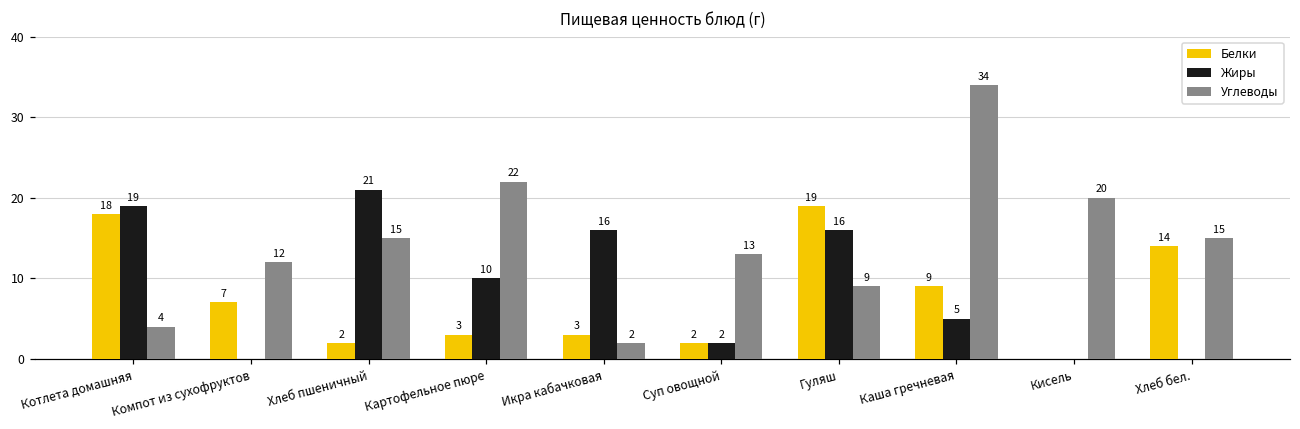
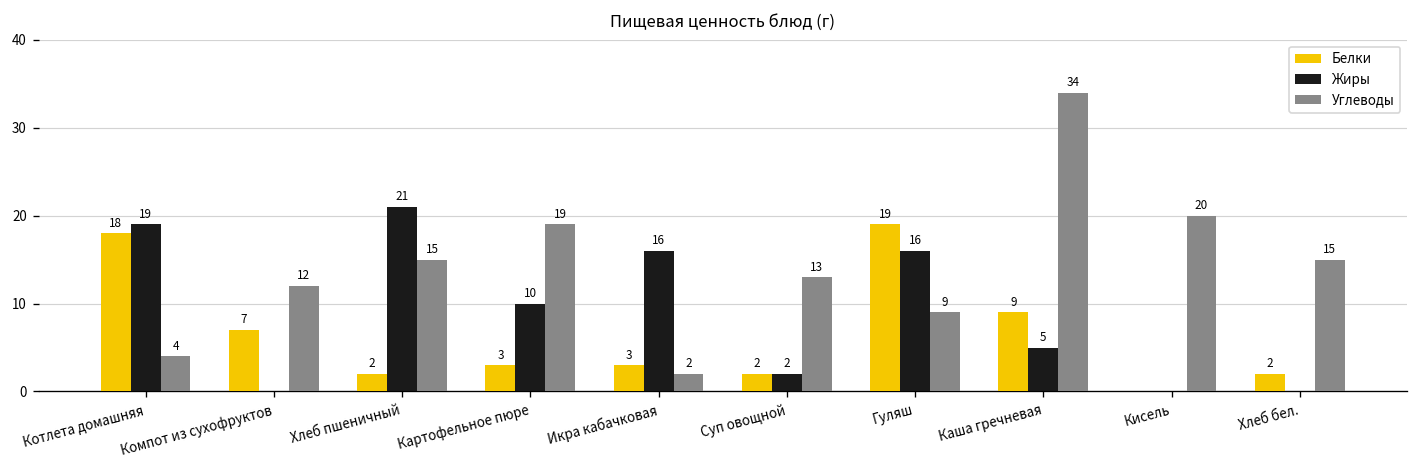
Углеводы, Картофельное пюре: 22 -> 19
Белки, Хлеб бел.: 14 -> 2
